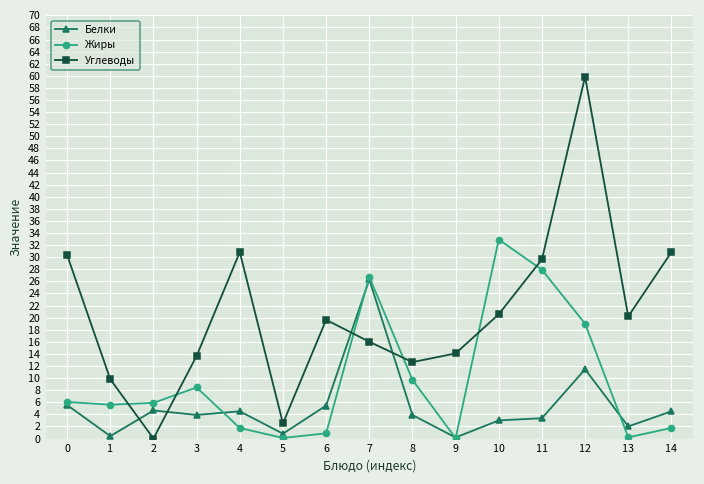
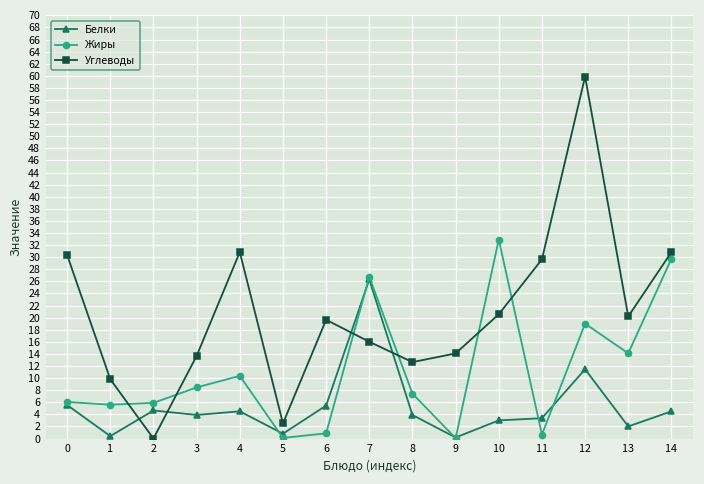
Жиры, 4: 2 -> 10
Жиры, 8: 10 -> 7
Жиры, 11: 28 -> 1
Жиры, 13: 0 -> 14
Жиры, 14: 2 -> 30
